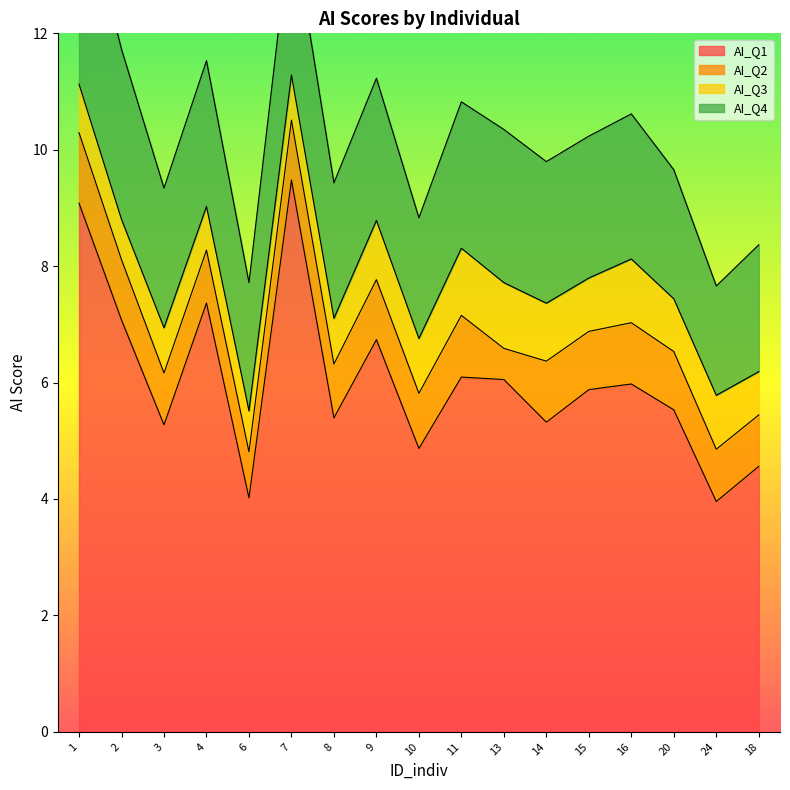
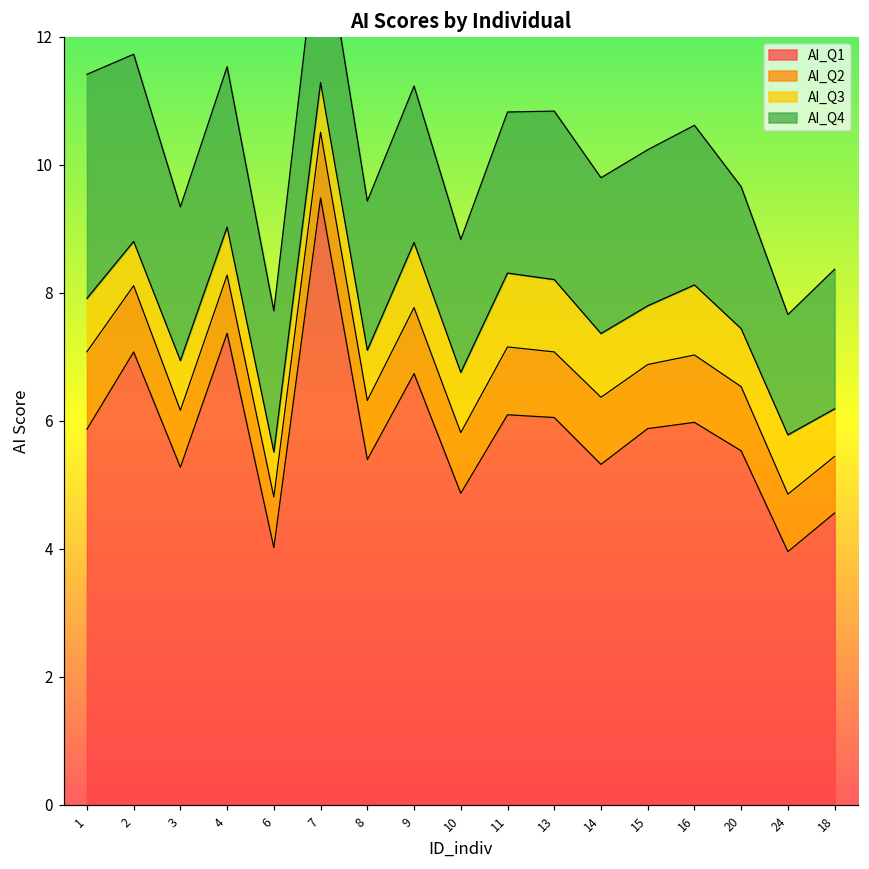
AI_Q1, 1: 9.1 -> 5.9
AI_Q2, 13: 0.5 -> 1.0
